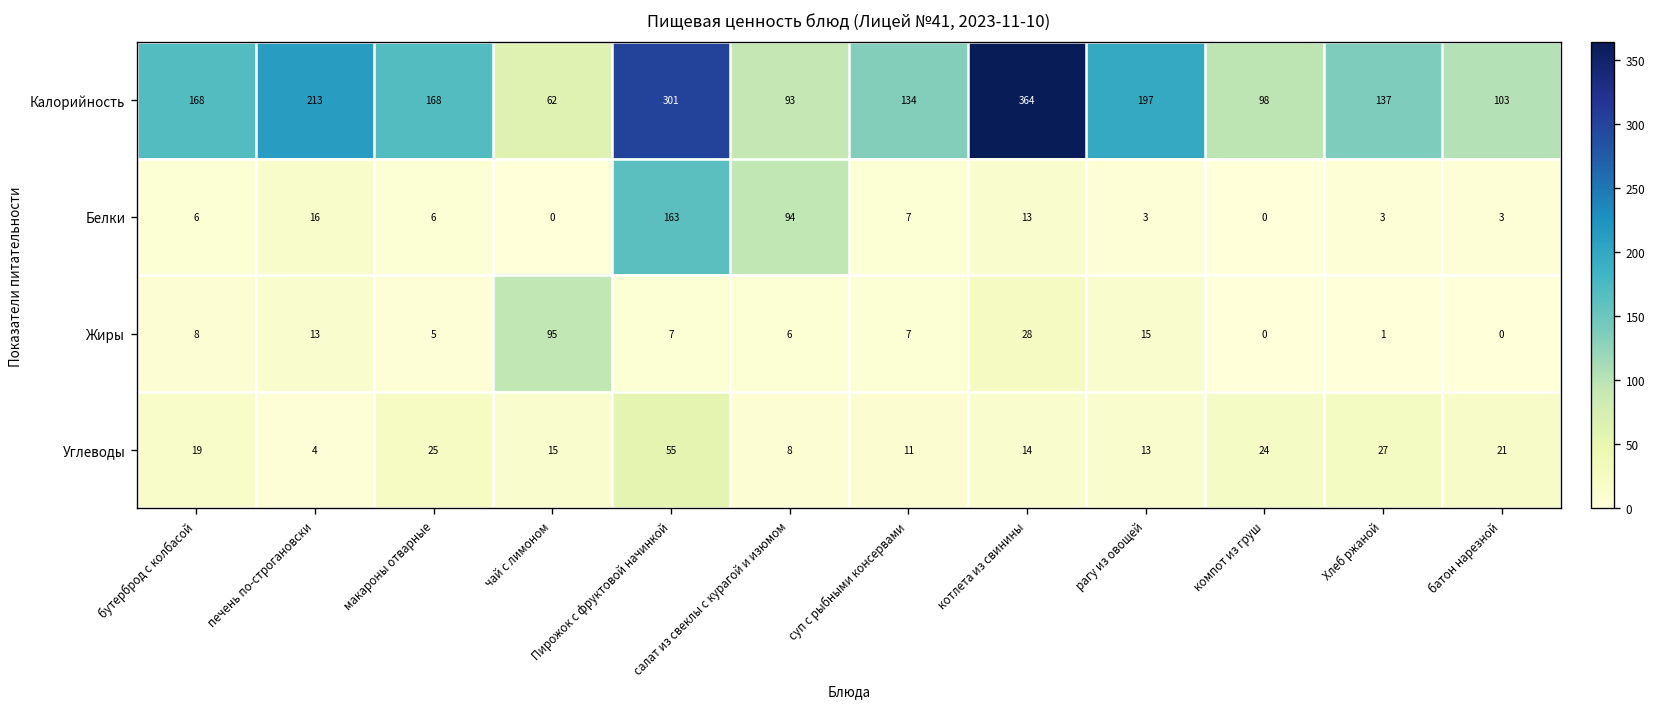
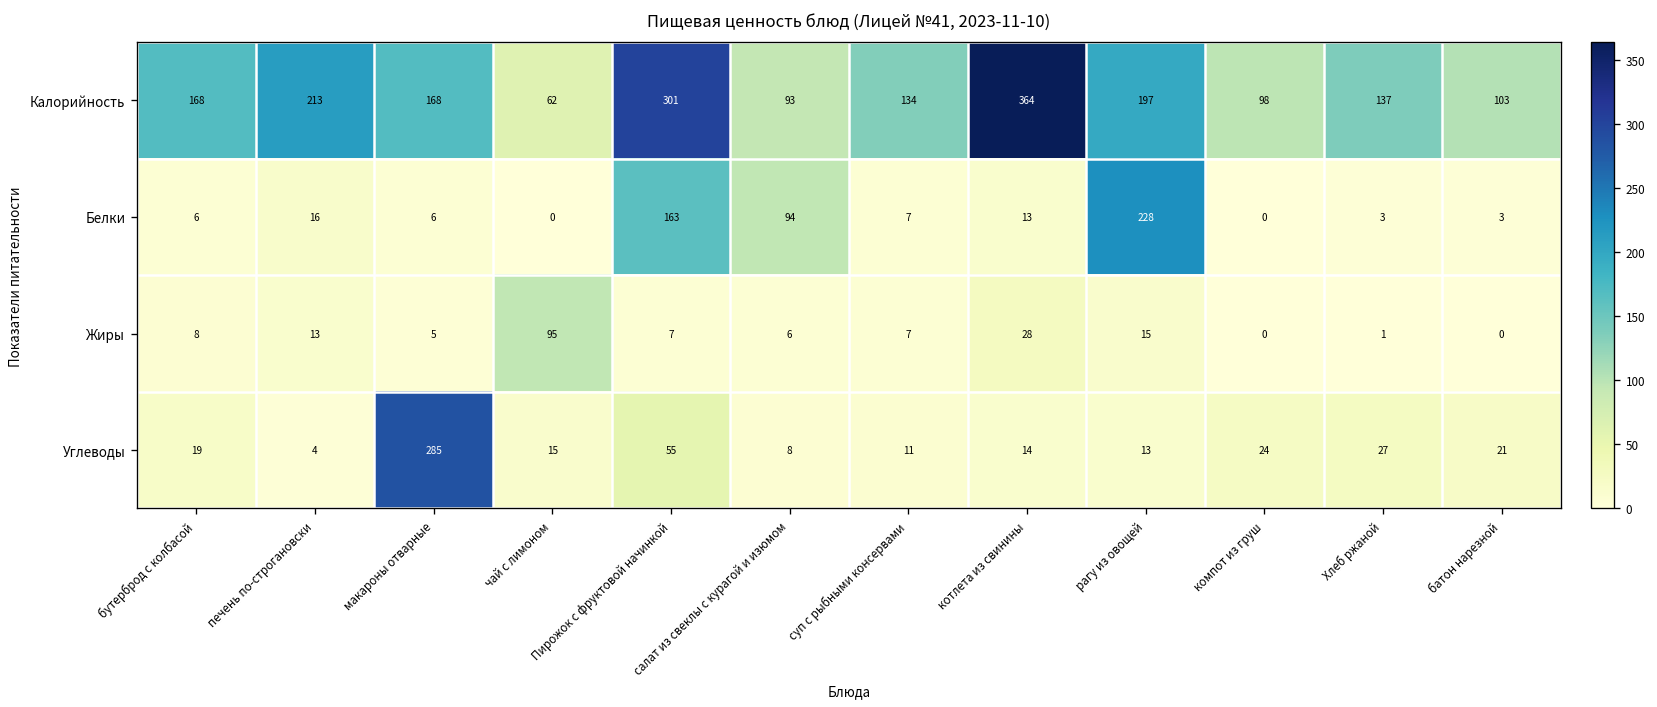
Белки, рагу из овощей: 3 -> 228
Углеводы, макароны отварные: 25 -> 285
